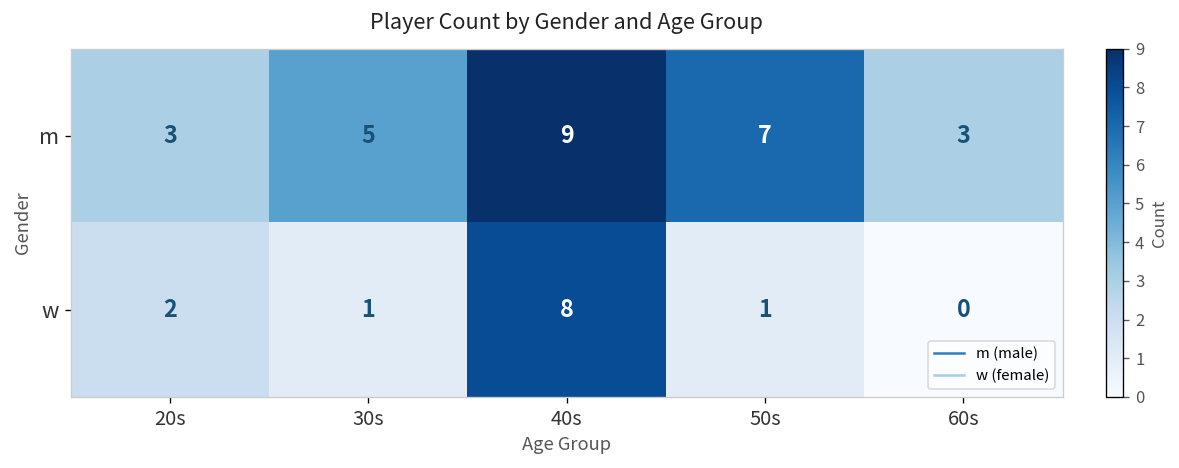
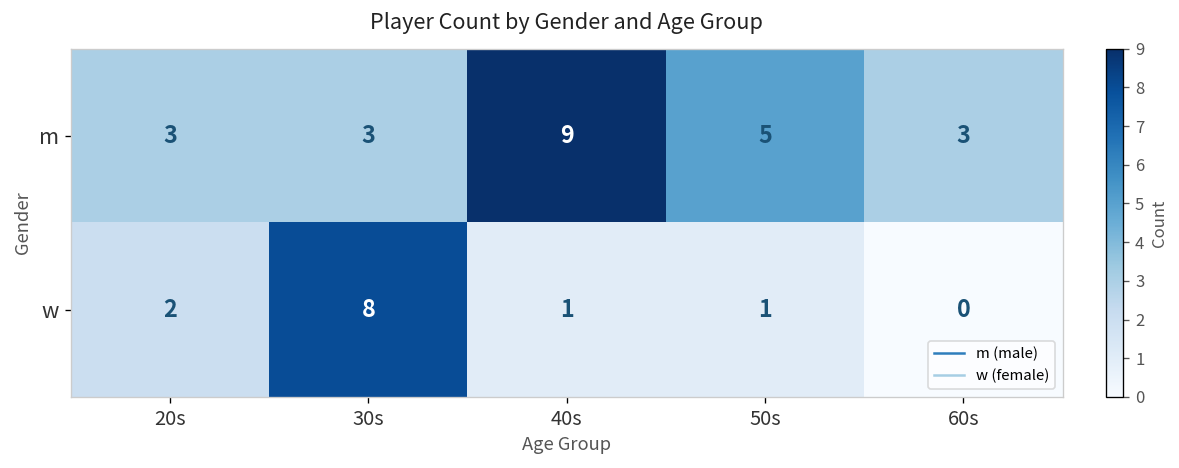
m, 30s: 5 -> 3
m, 50s: 7 -> 5
w, 30s: 1 -> 8
w, 40s: 8 -> 1
